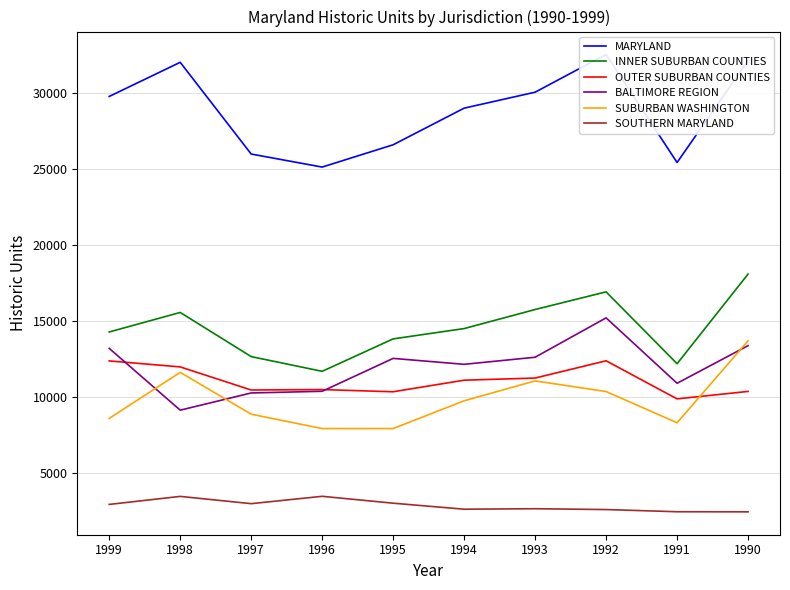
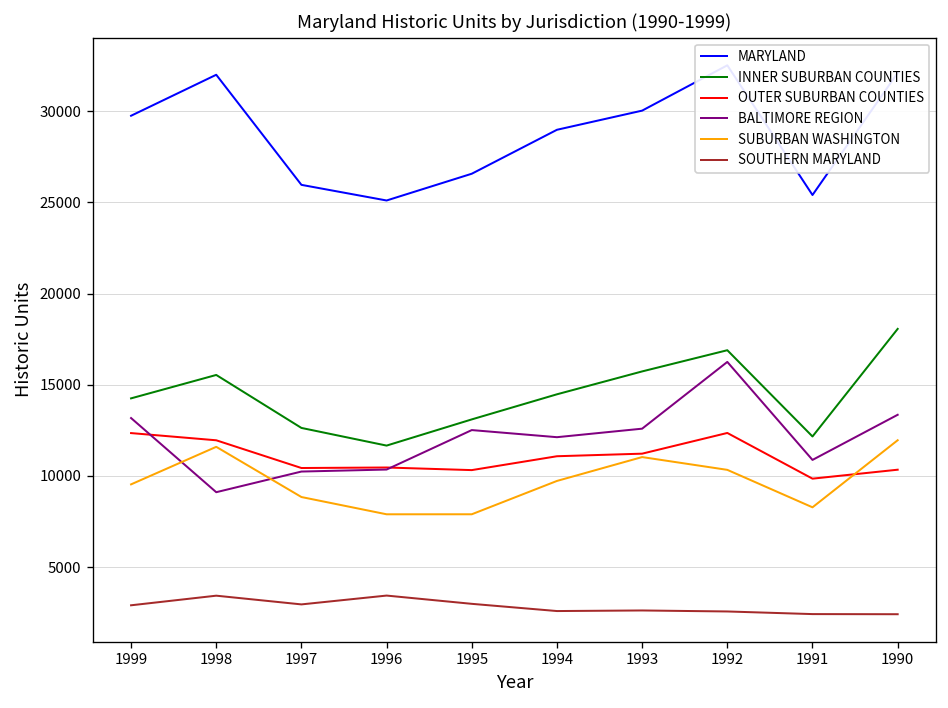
SUBURBAN WASHINGTON, 1999: 8600 -> 9500
INNER SUBURBAN COUNTIES, 1995: 13800 -> 13100
BALTIMORE REGION, 1992: 15200 -> 16300
SUBURBAN WASHINGTON, 1990: 13700 -> 12000
